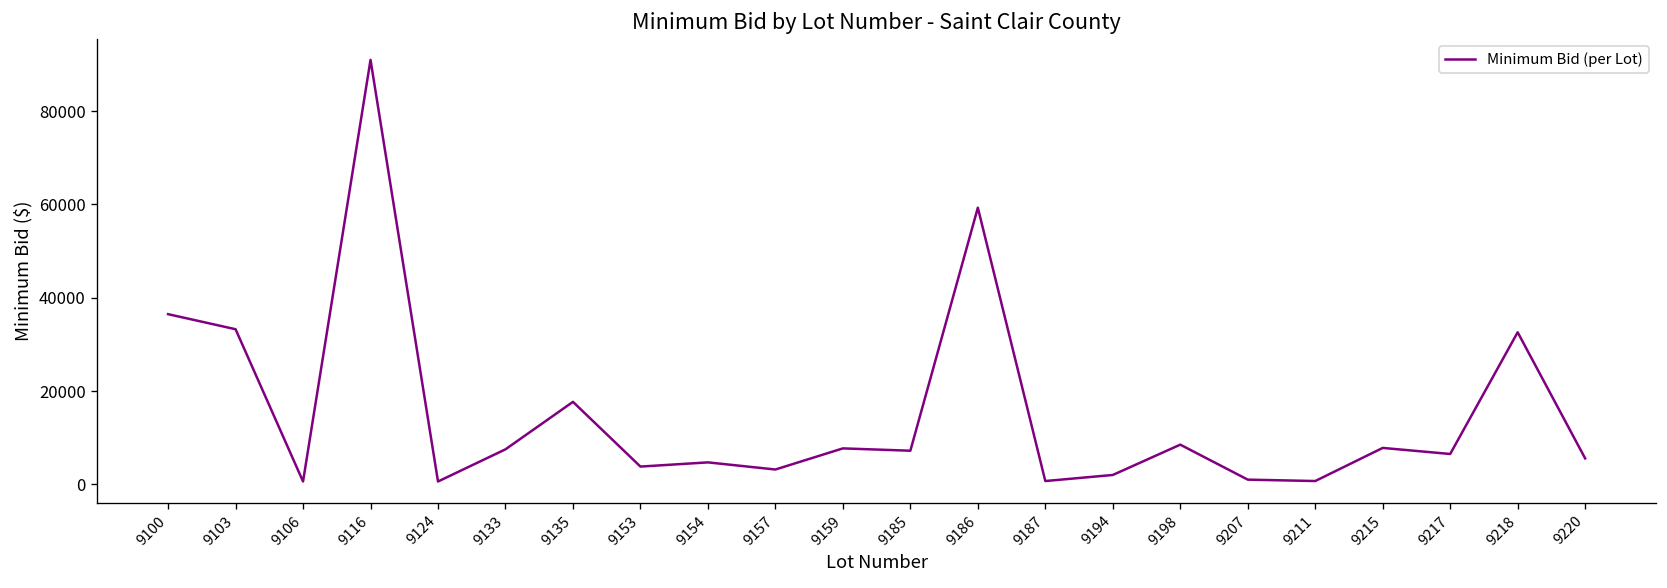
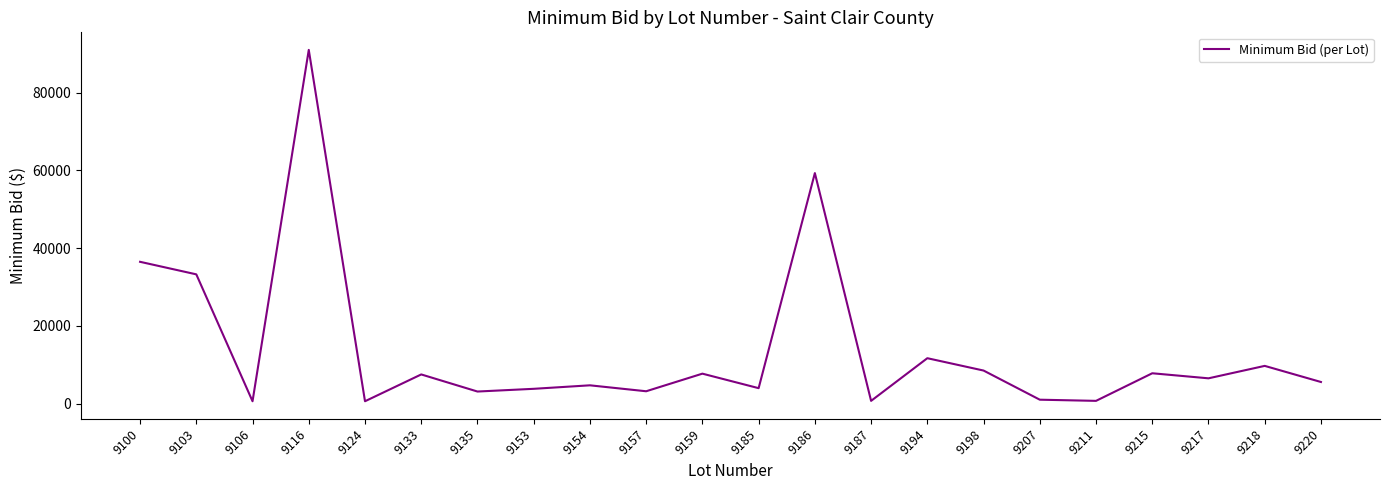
9135: 18000 -> 3000
9185: 7000 -> 4000
9194: 2000 -> 12000
9218: 33000 -> 10000
